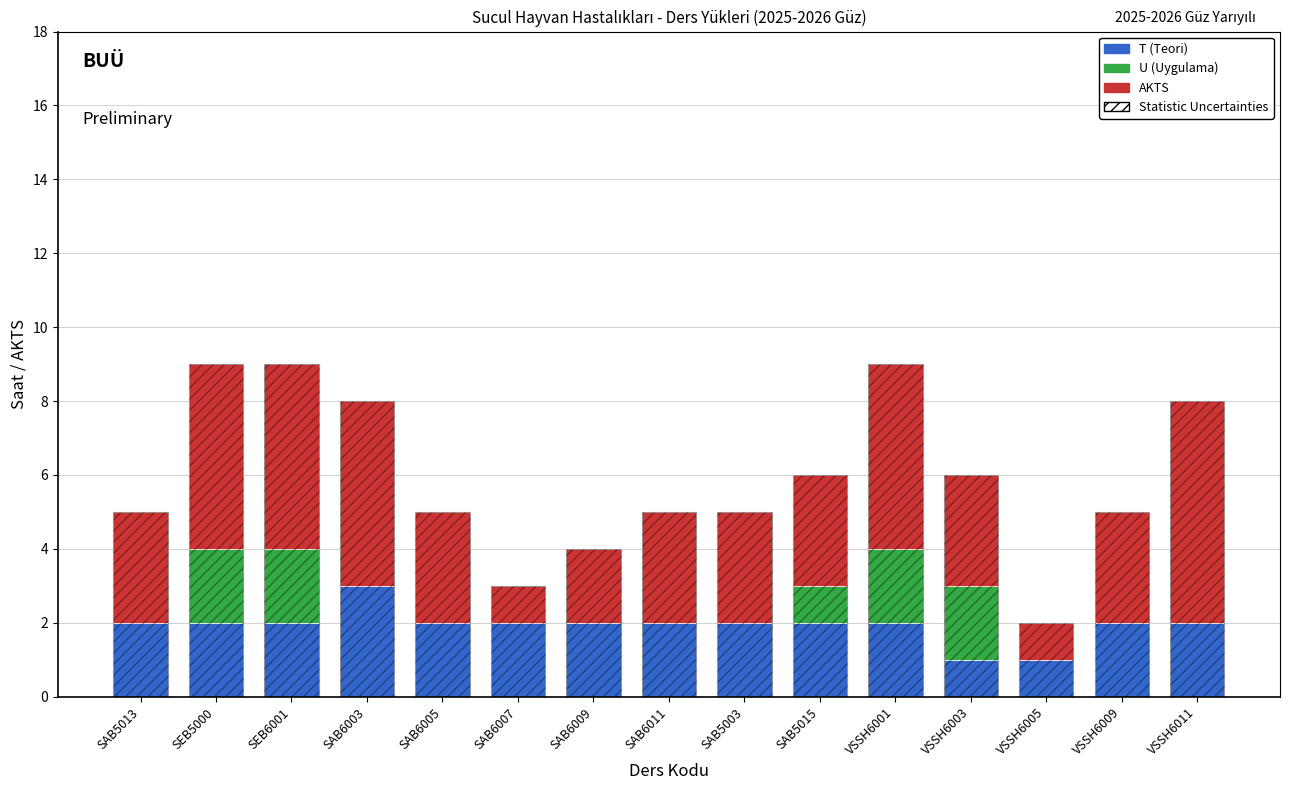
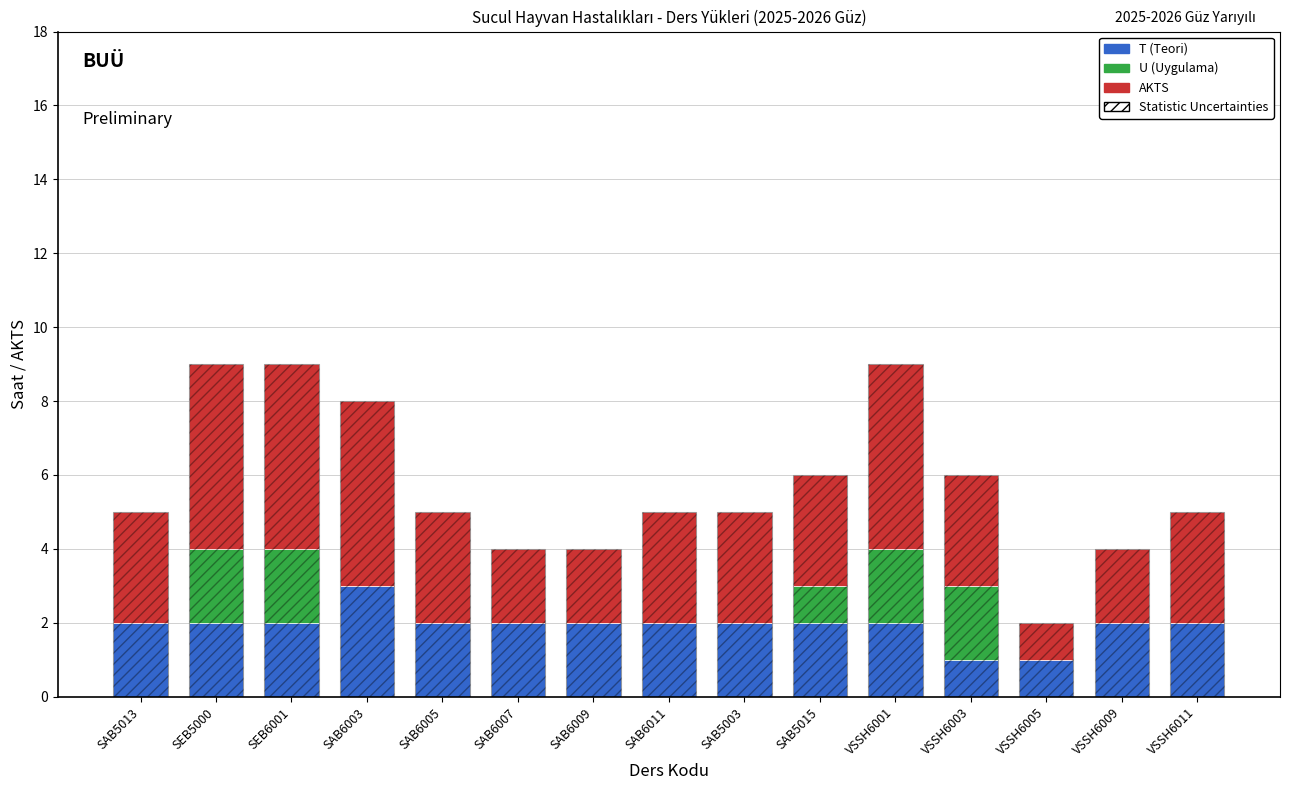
AKTS, SAB6007: 1 -> 2
AKTS, VSSH6009: 3 -> 2
AKTS, VSSH6011: 6 -> 3
